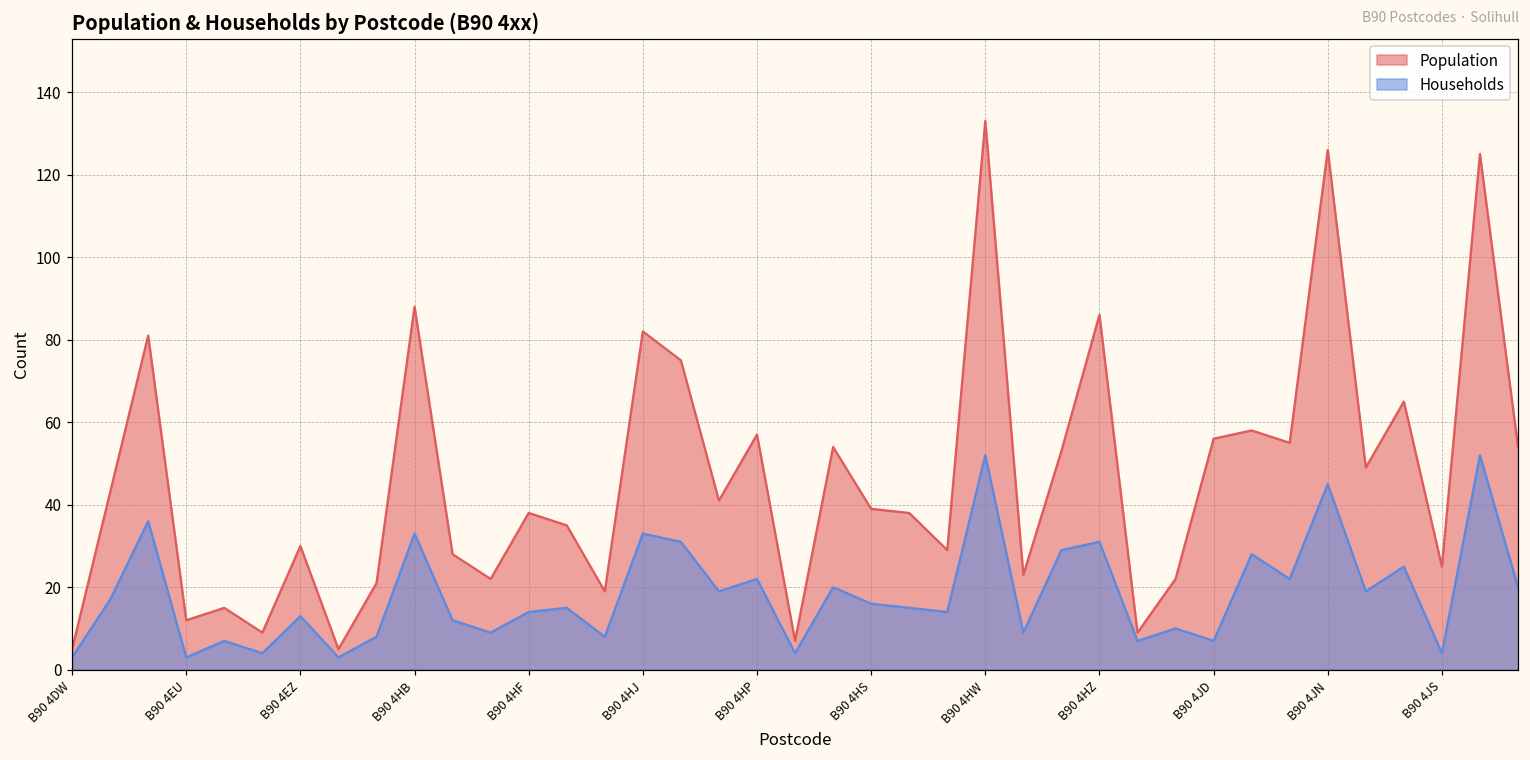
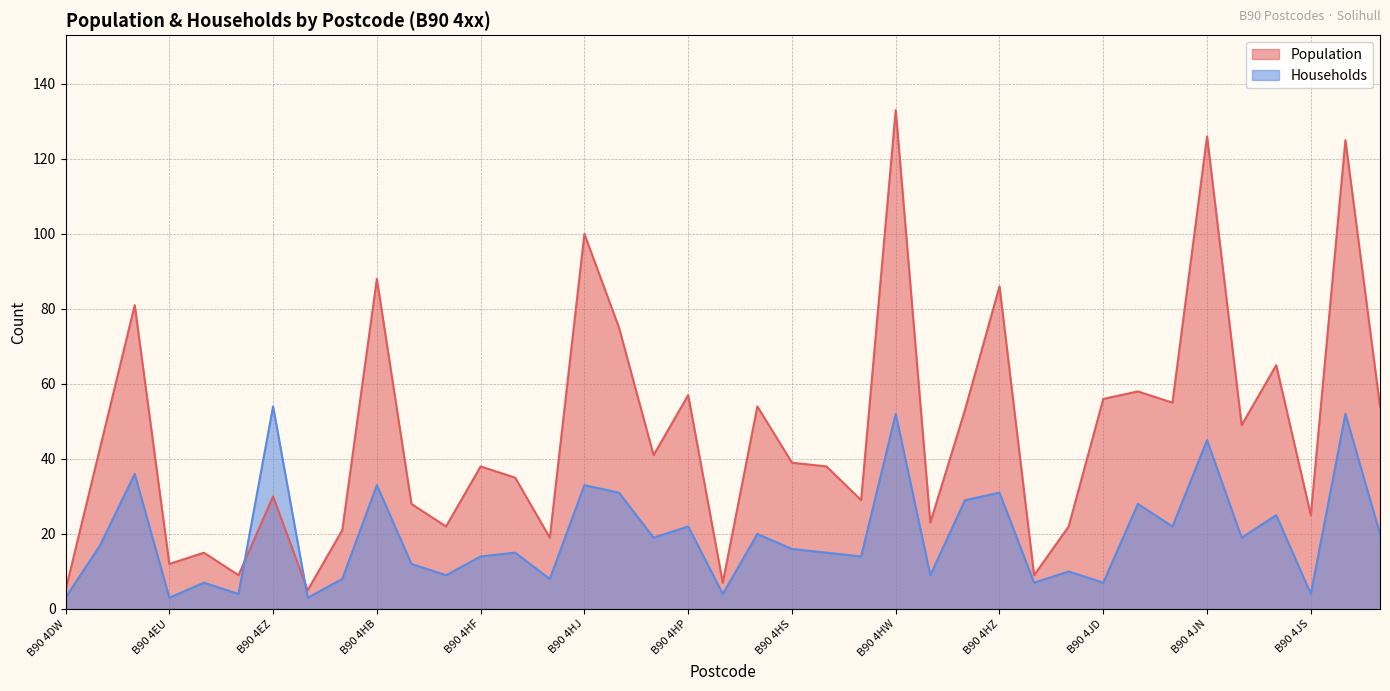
Households, B90 4EZ: 13 -> 54
Population, B90 4HJ: 82 -> 100
